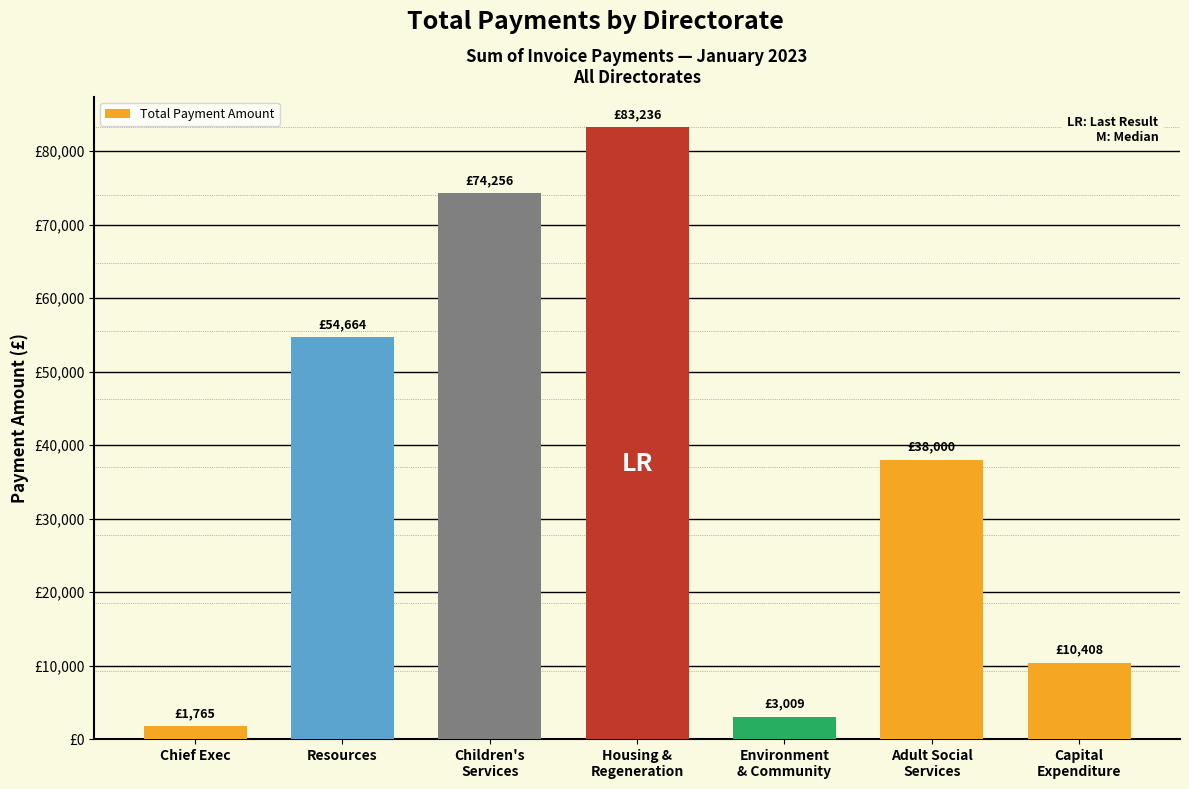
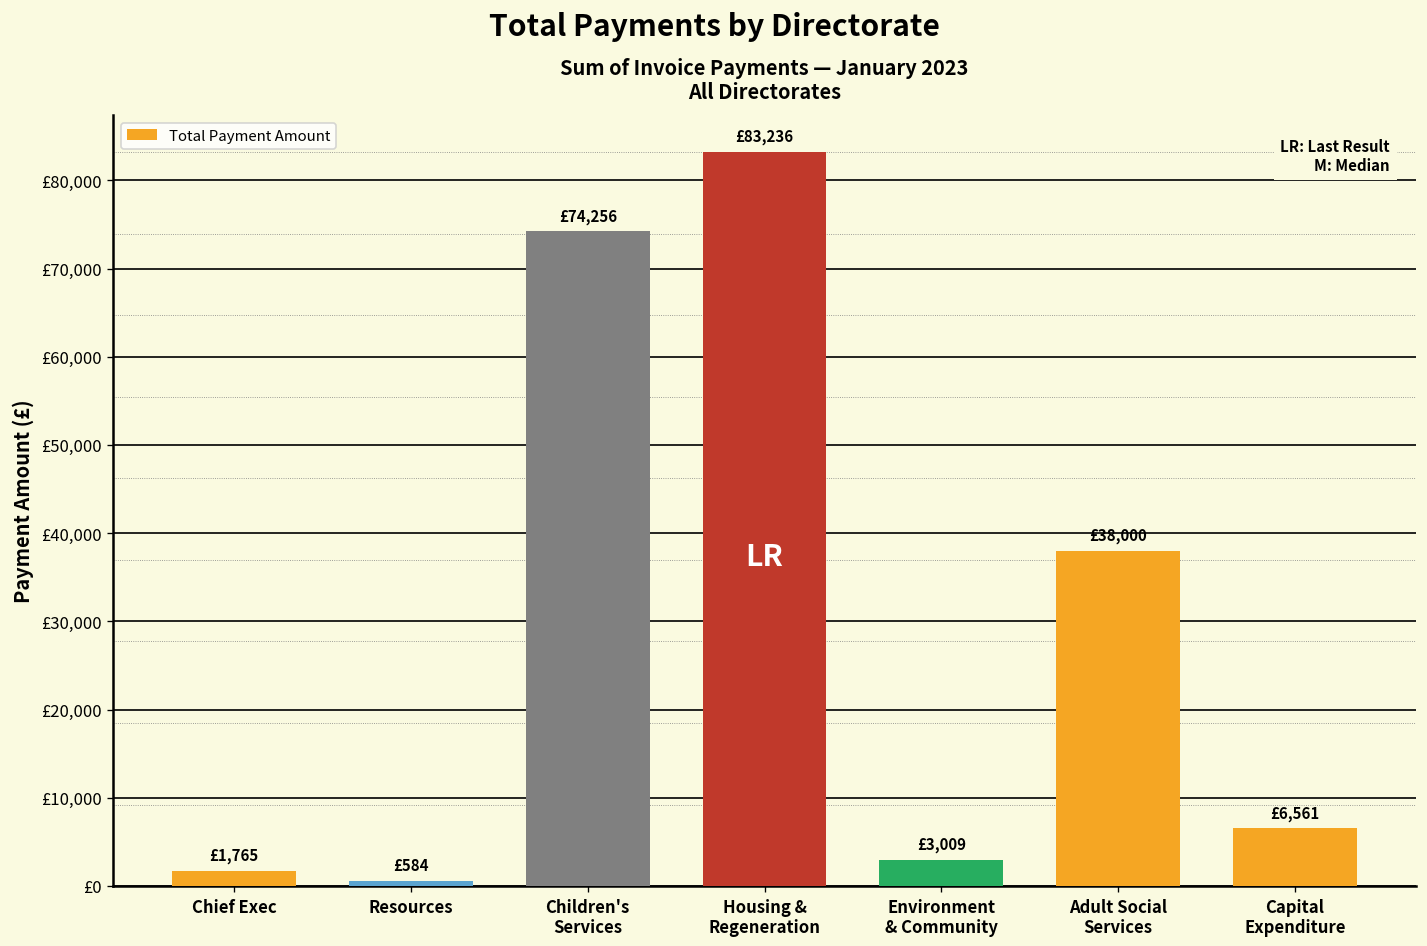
Resources: £54,664 -> £584
Capital Expenditure: £10,408 -> £6,561
